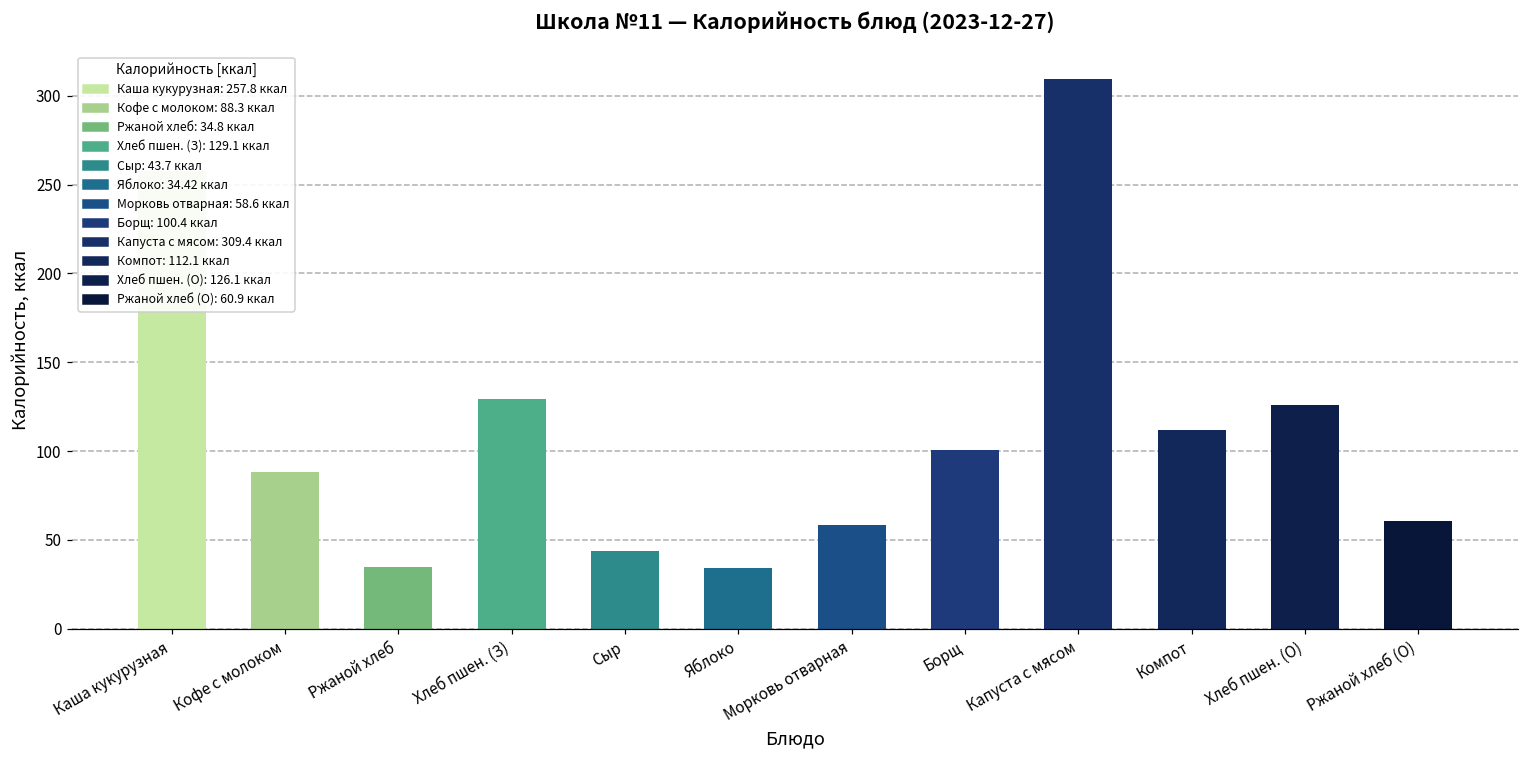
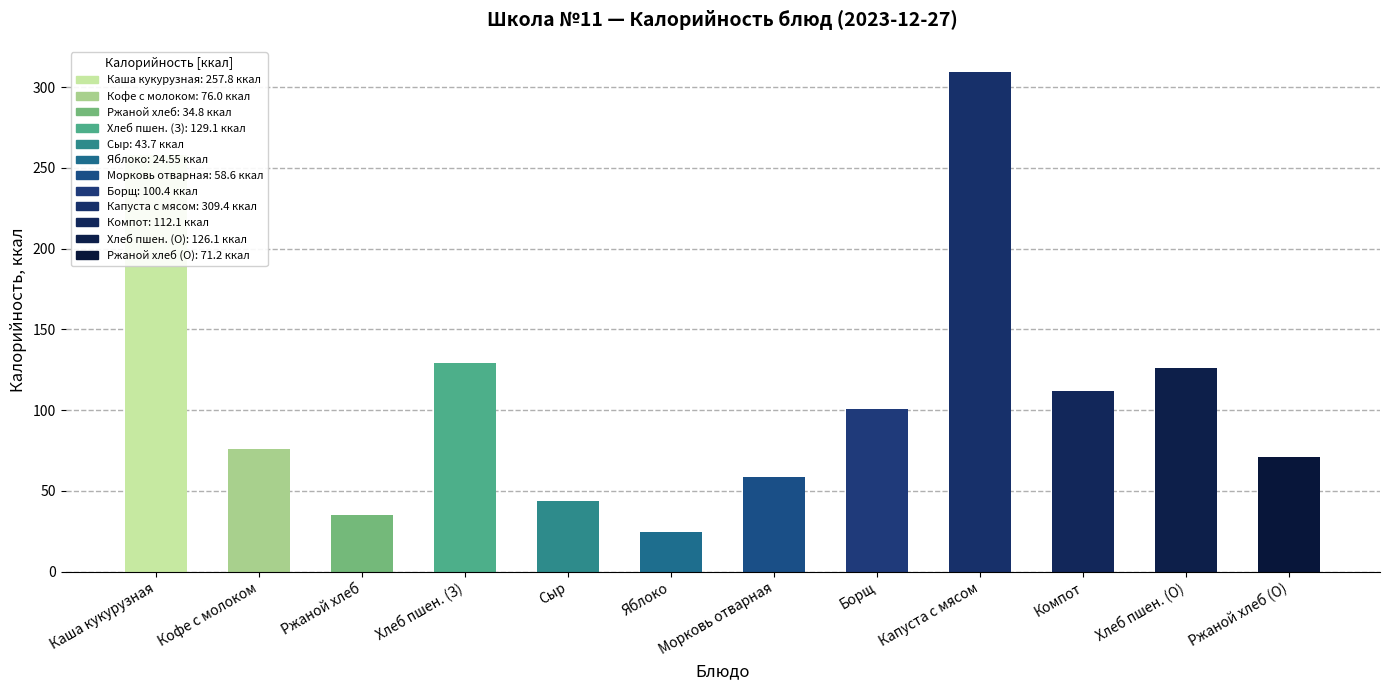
Кофе с молоком: 88 -> 76
Яблоко: 34 -> 25
Ржаной хлеб (О): 61 -> 71
